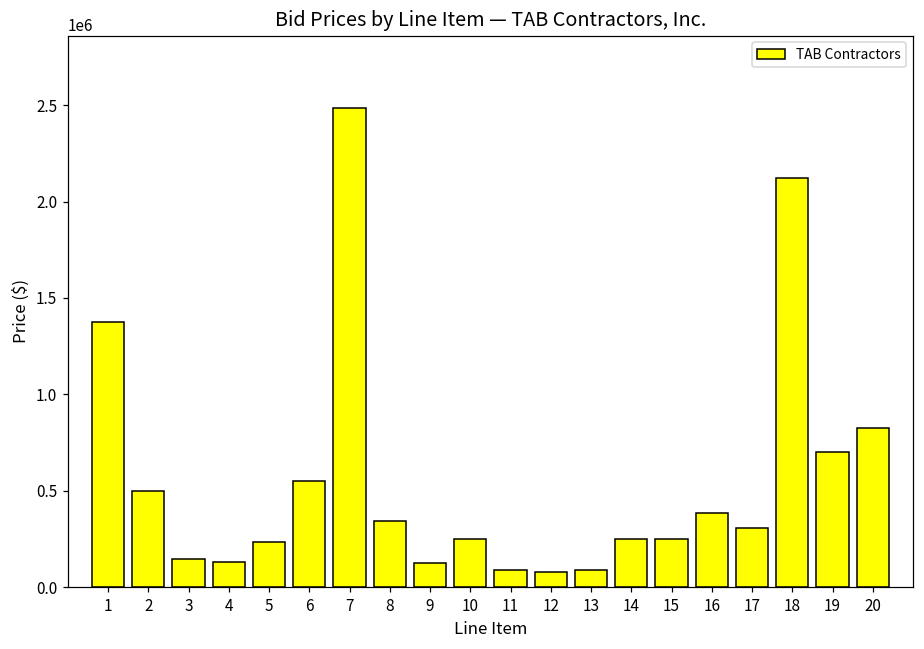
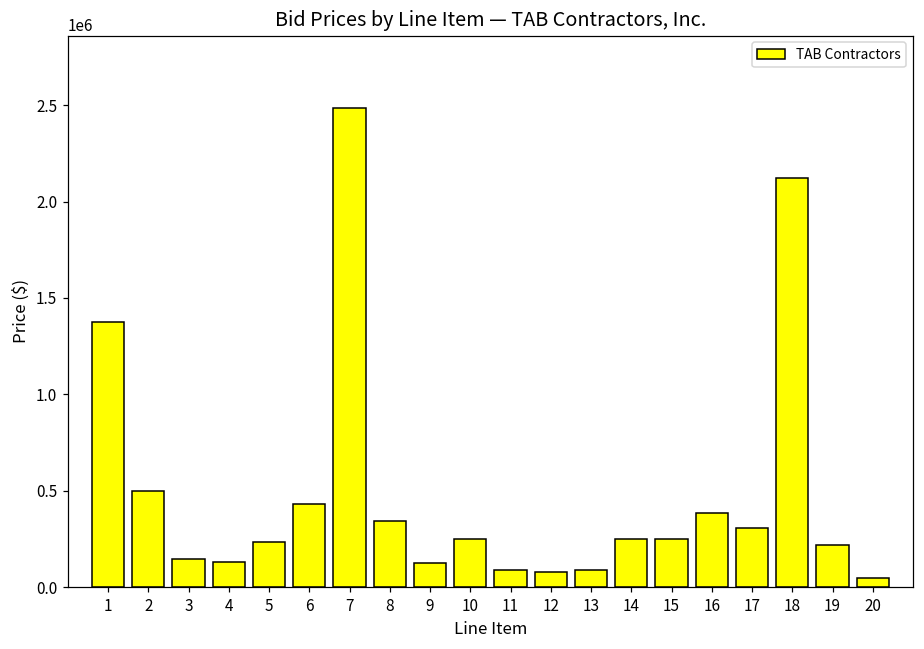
6: 550000 -> 430000
19: 700000 -> 220000
20: 830000 -> 50000
